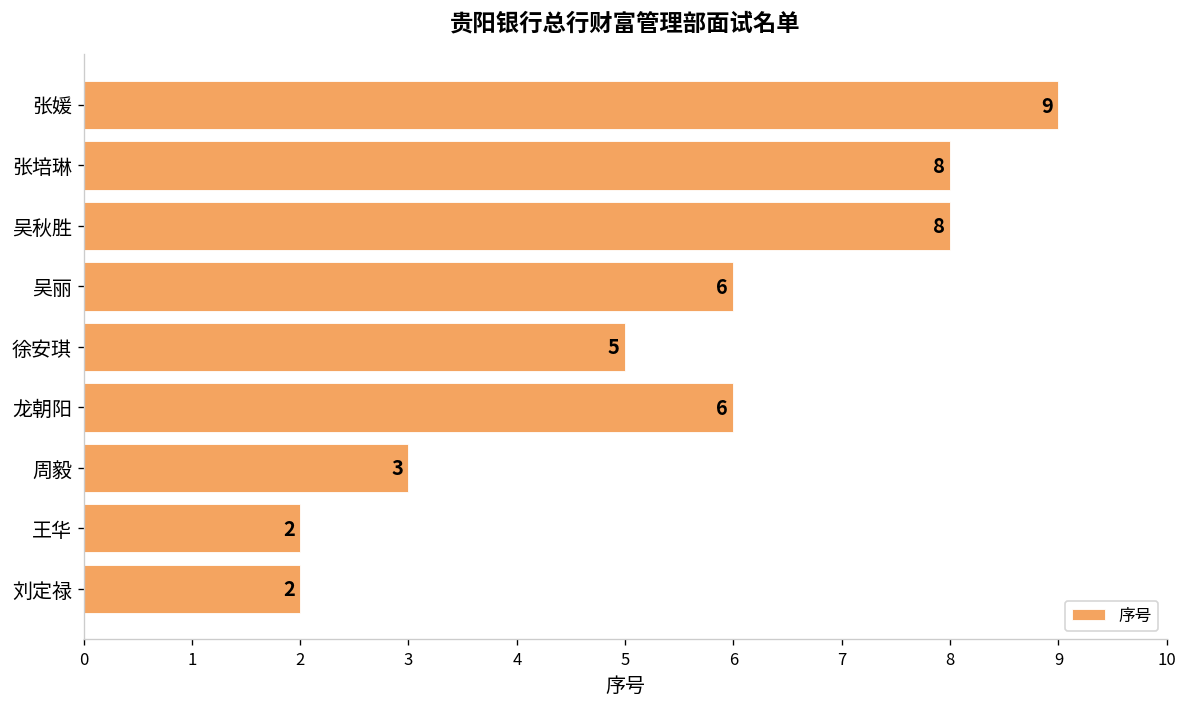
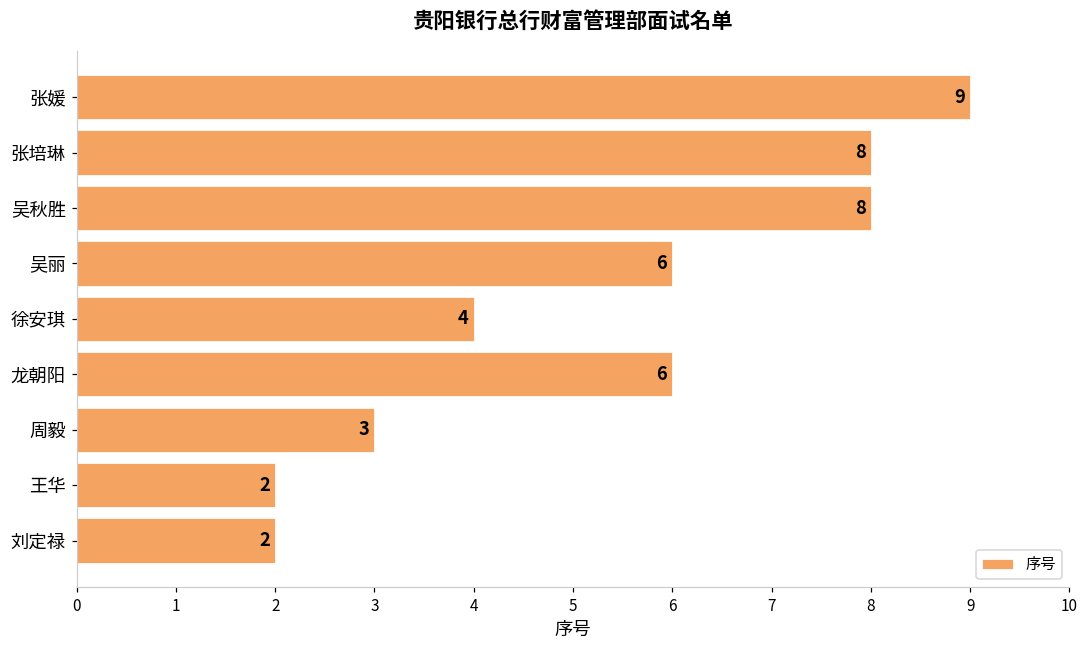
徐安琪: 5 -> 4
